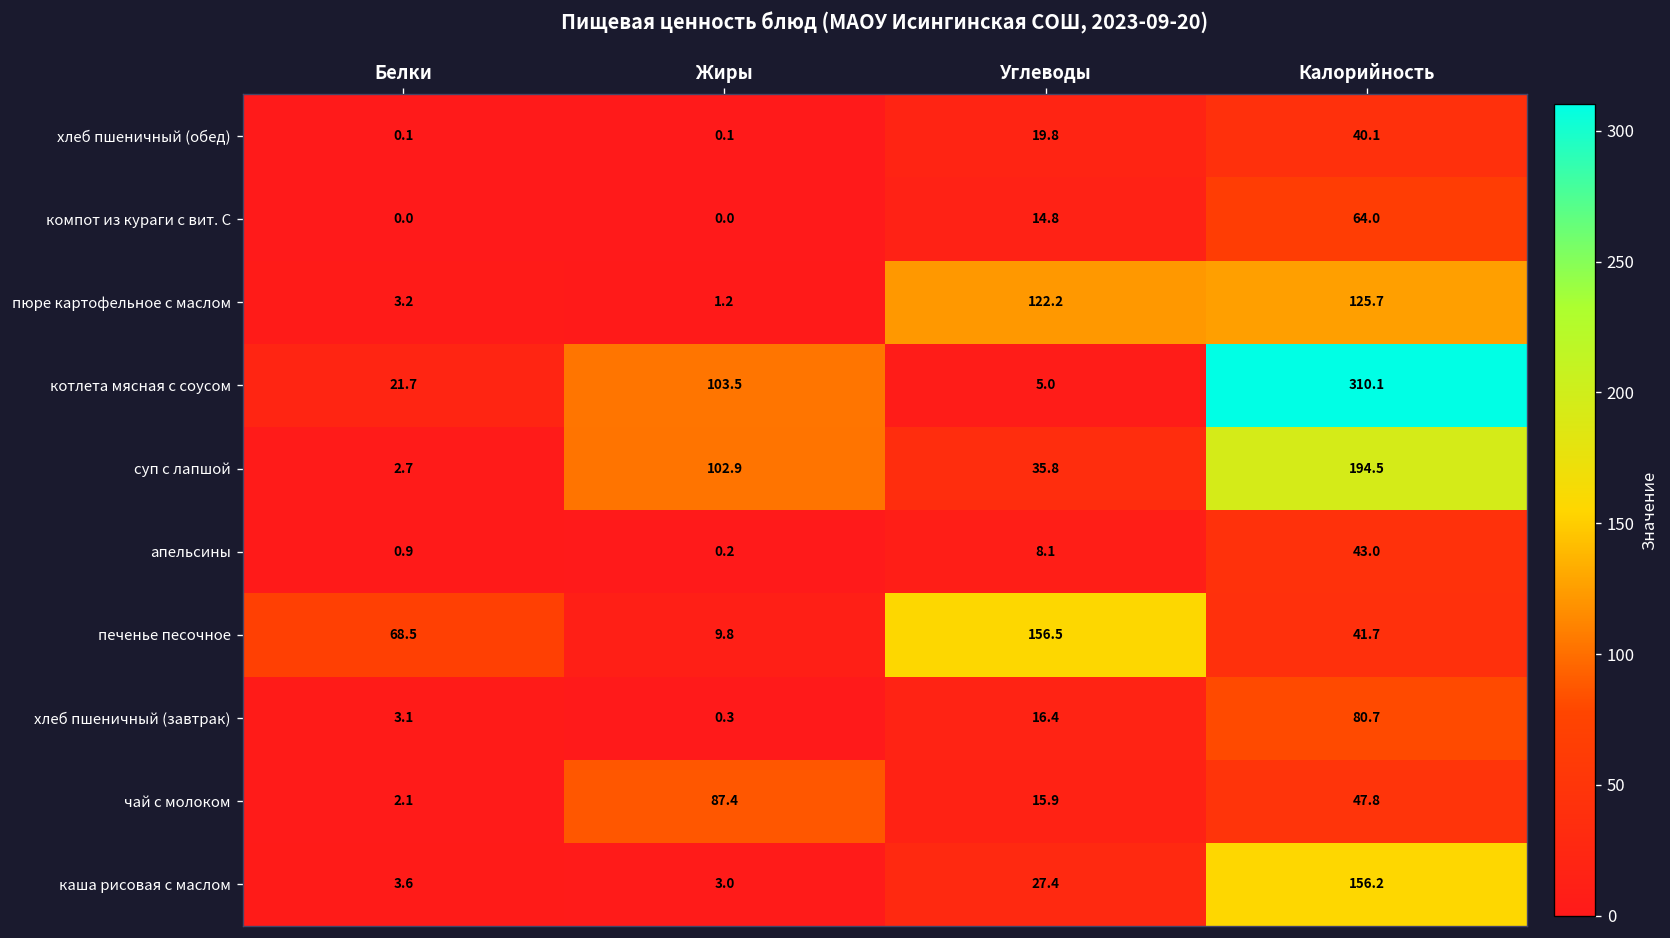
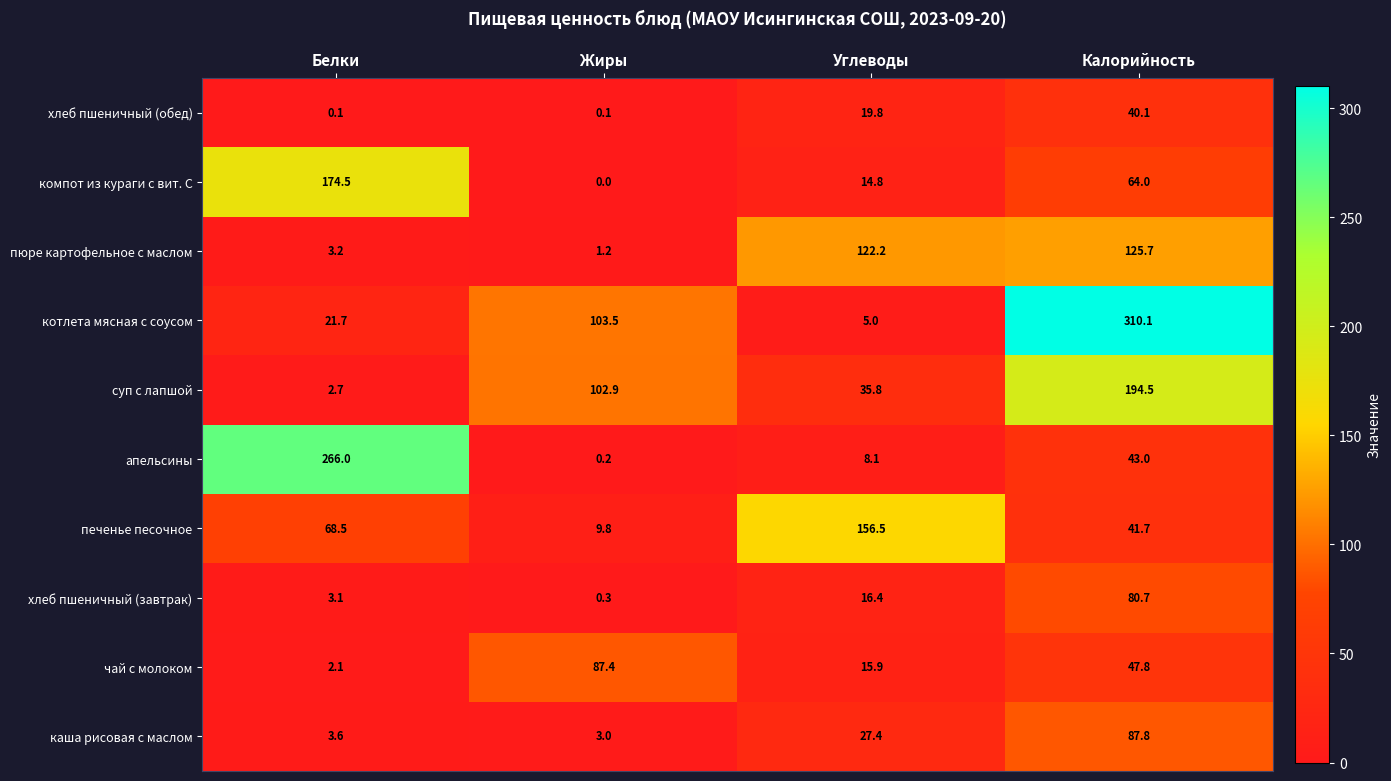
компот из кураги с вит. С, Белки: 0.0 -> 174.5
апельсины, Белки: 0.9 -> 266.0
каша рисовая с маслом, Калорийность: 156.2 -> 87.8
